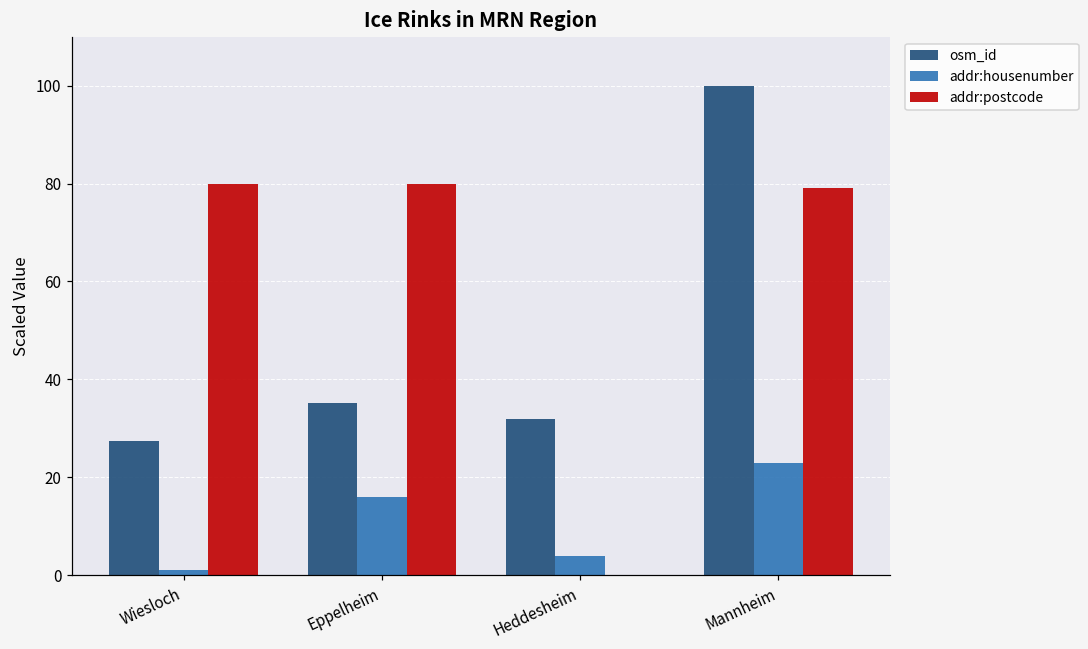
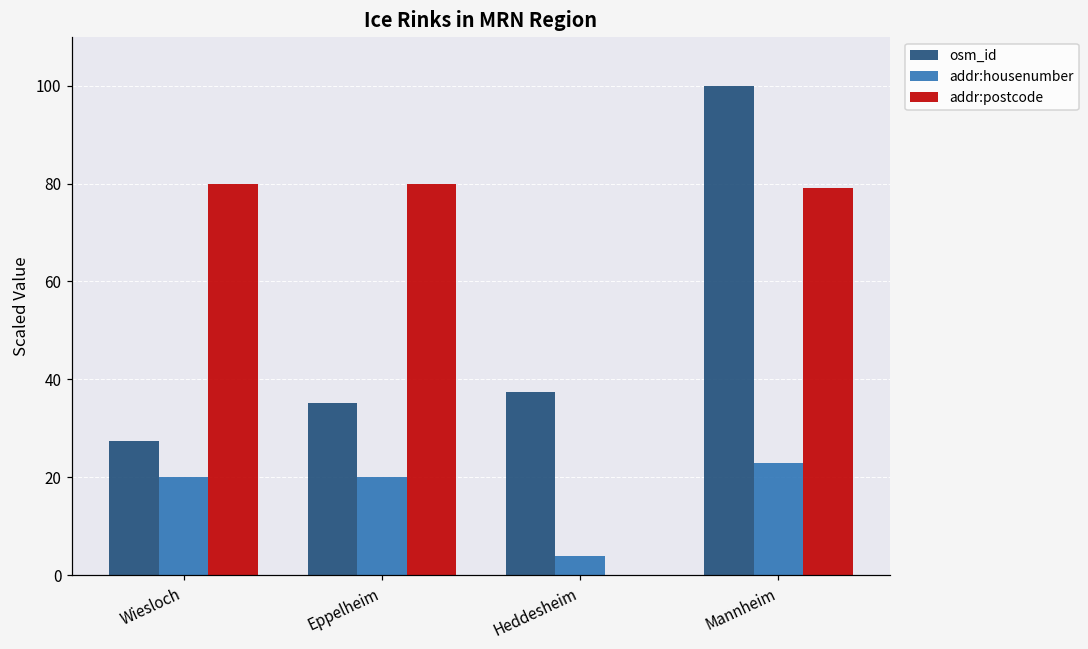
addr:housenumber, Wiesloch: 1 -> 20
addr:housenumber, Eppelheim: 16 -> 20
osm_id, Heddesheim: 32 -> 38
